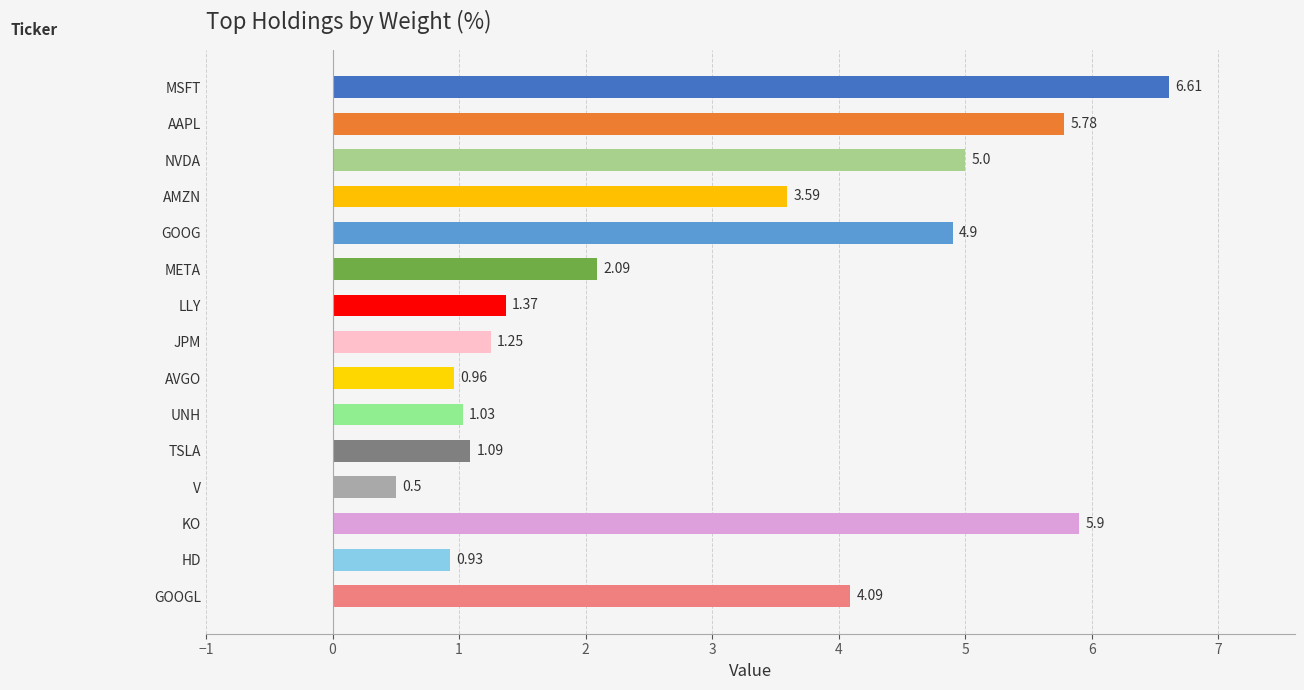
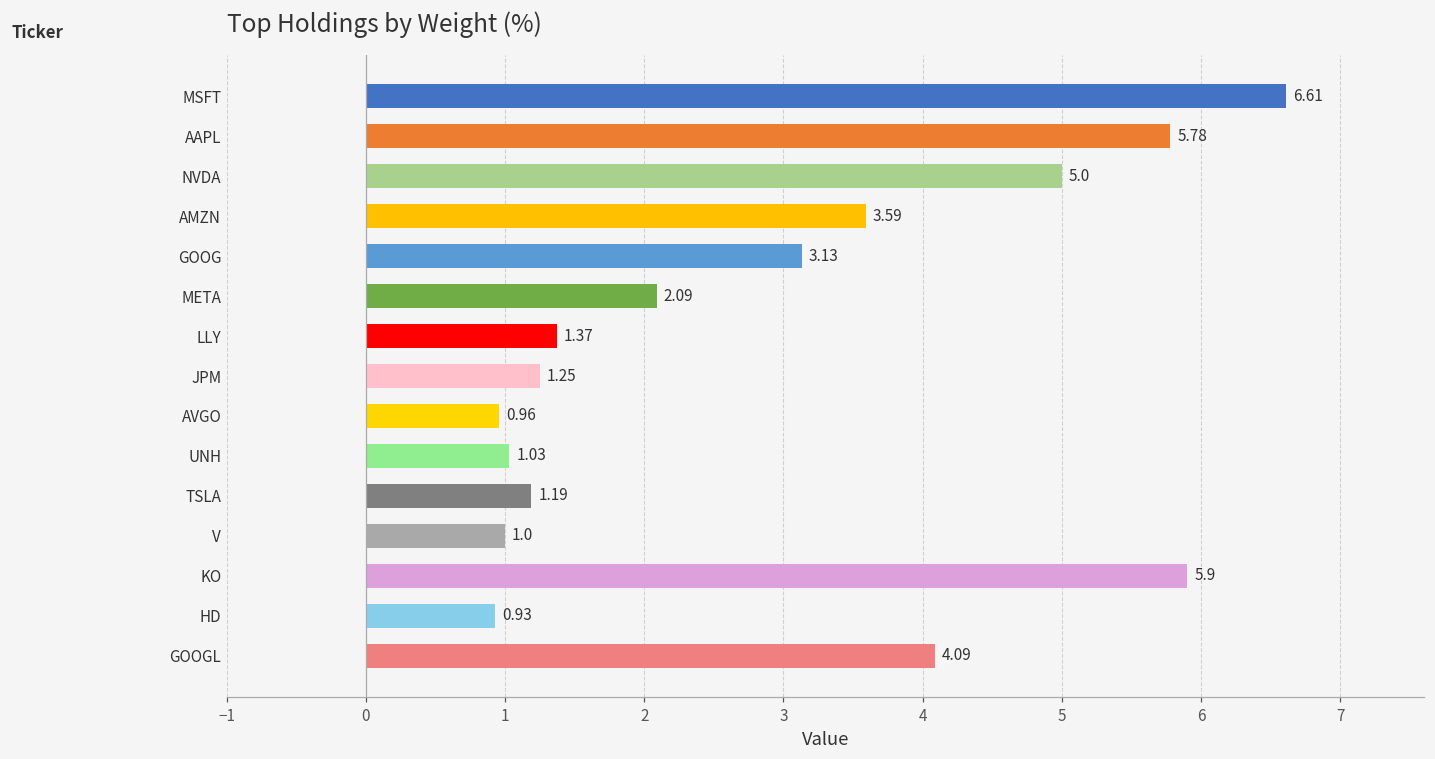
GOOG: 4.9 -> 3.13
TSLA: 1.09 -> 1.19
V: 0.5 -> 1.0
